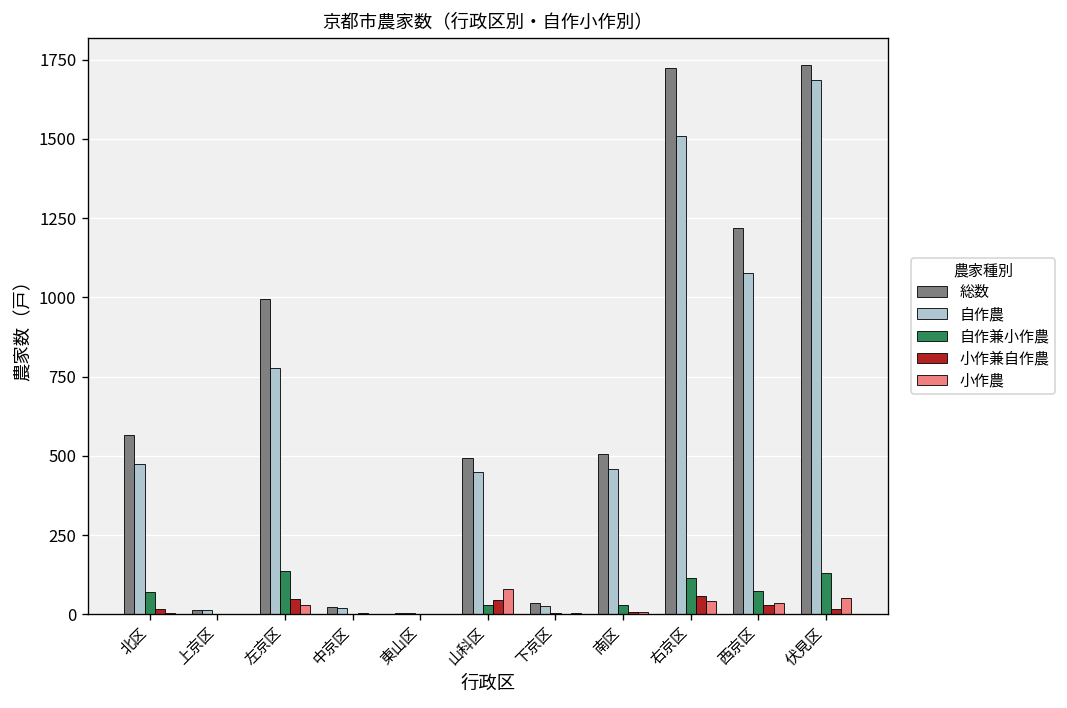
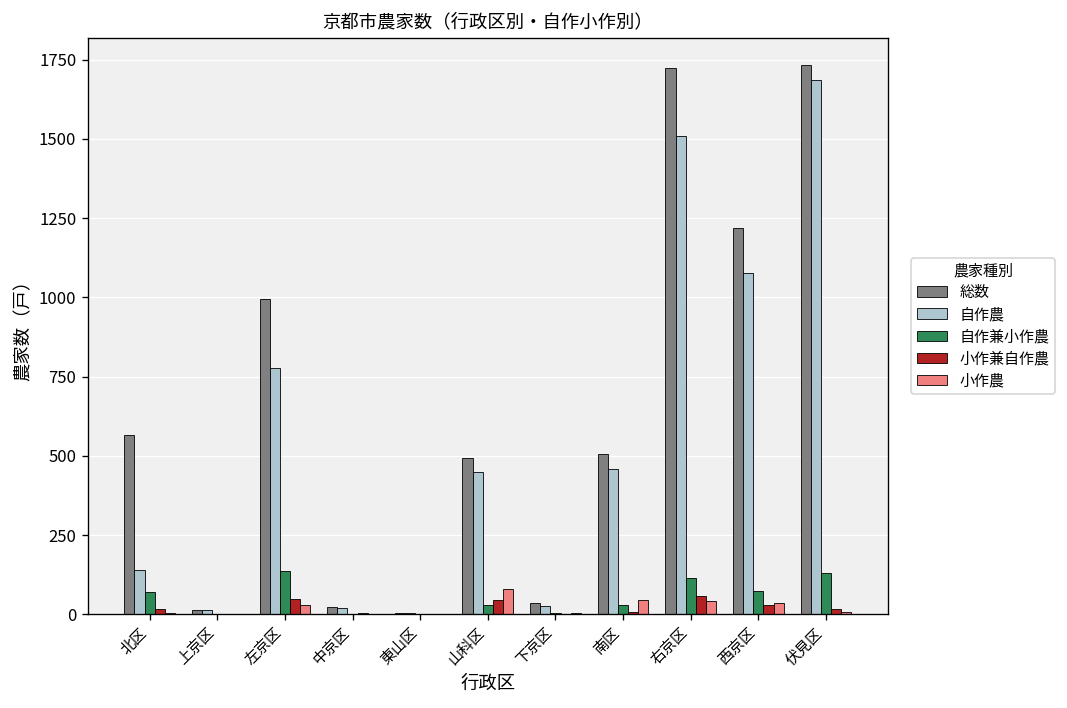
自作農, 北区: 480 -> 140
小作農, 南区: 10 -> 50
小作農, 伏見区: 50 -> 10
